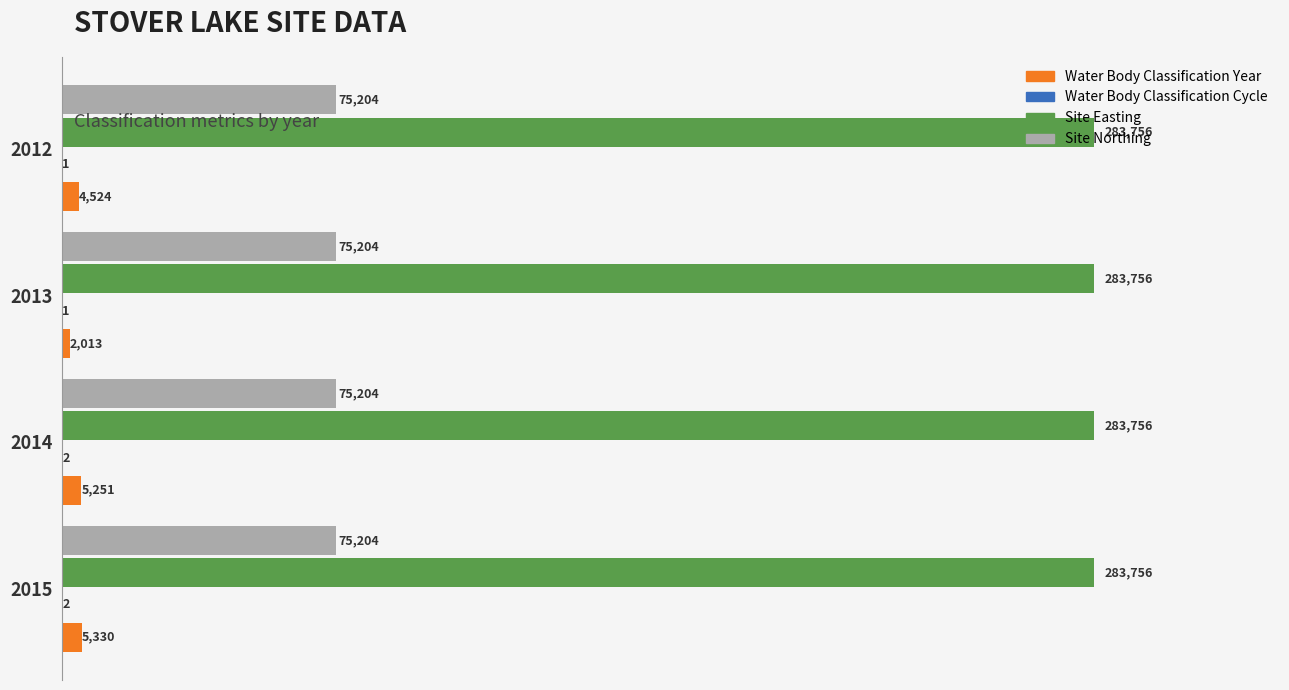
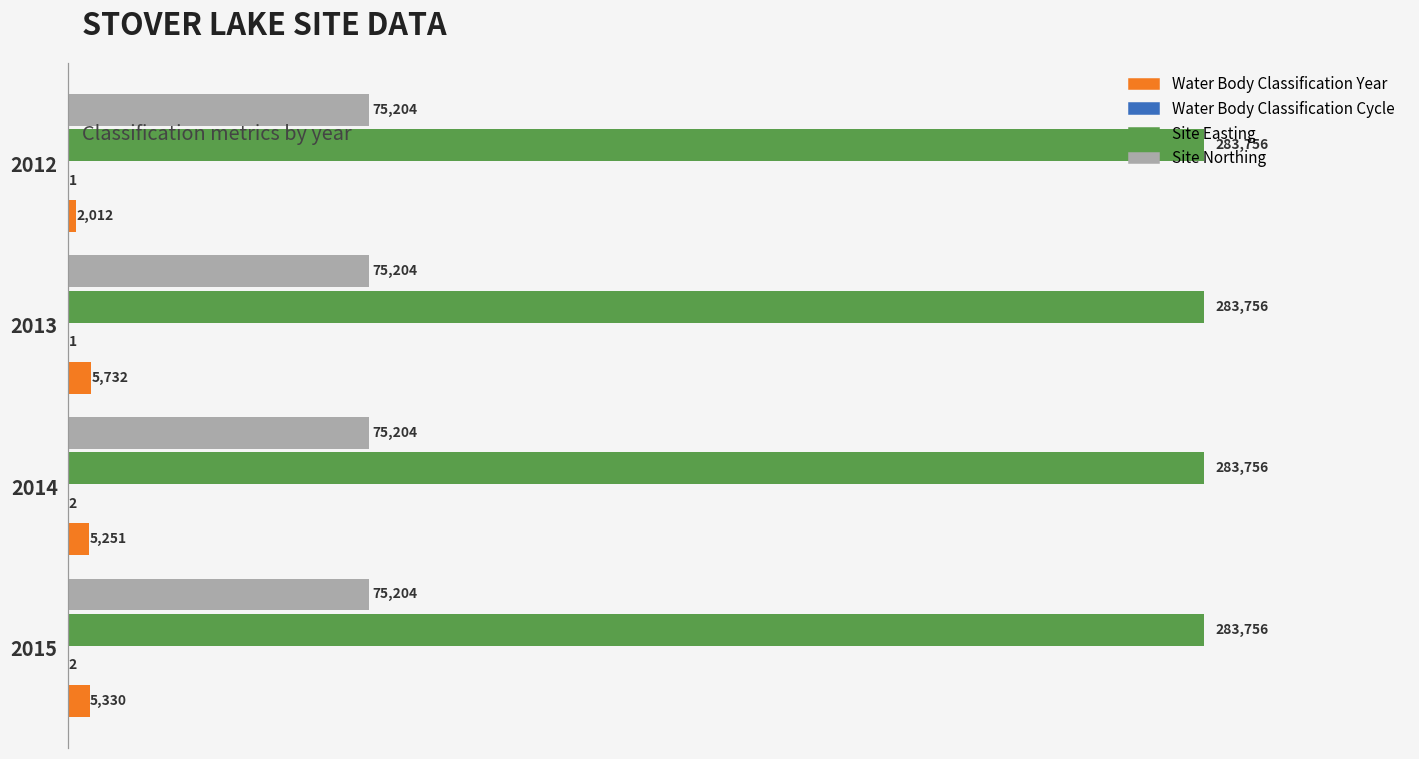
Water Body Classification Year, 2012: 4,524 -> 2,012
Water Body Classification Year, 2013: 2,013 -> 5,732
